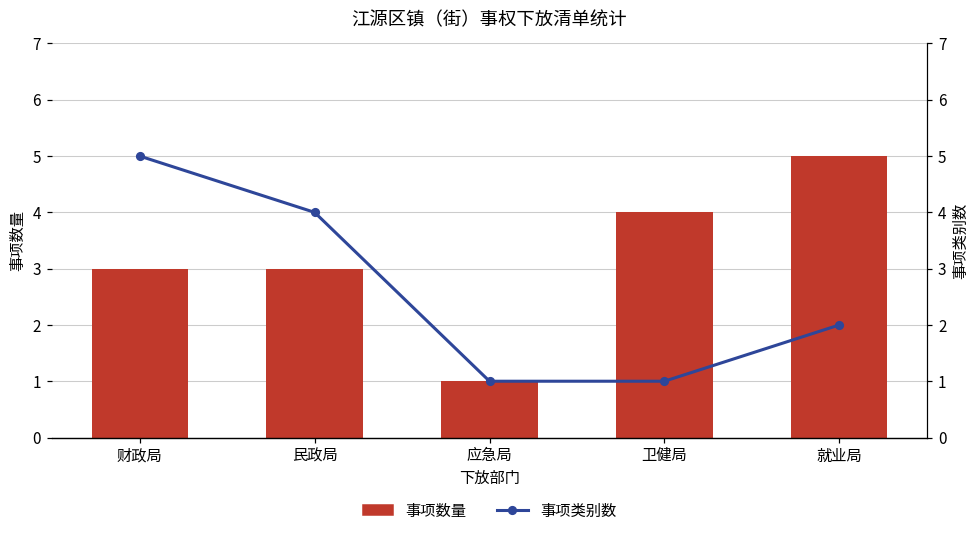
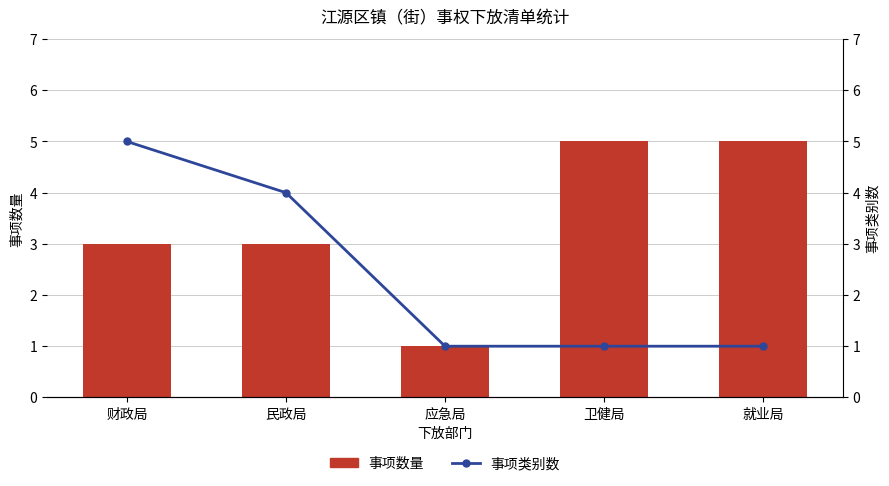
事项数量, 卫健局: 4 -> 5
事项类别数, 就业局: 2 -> 1
